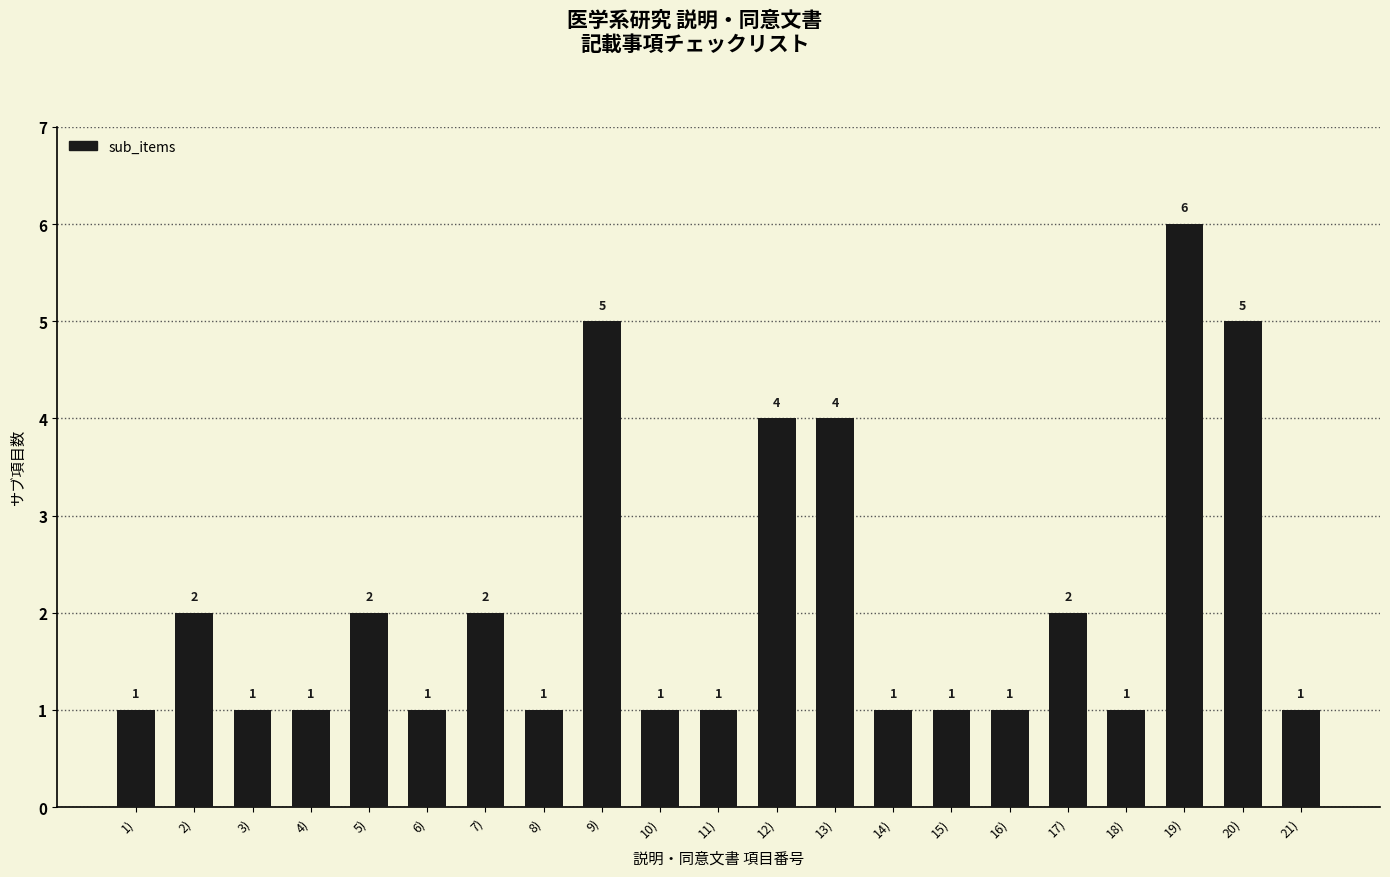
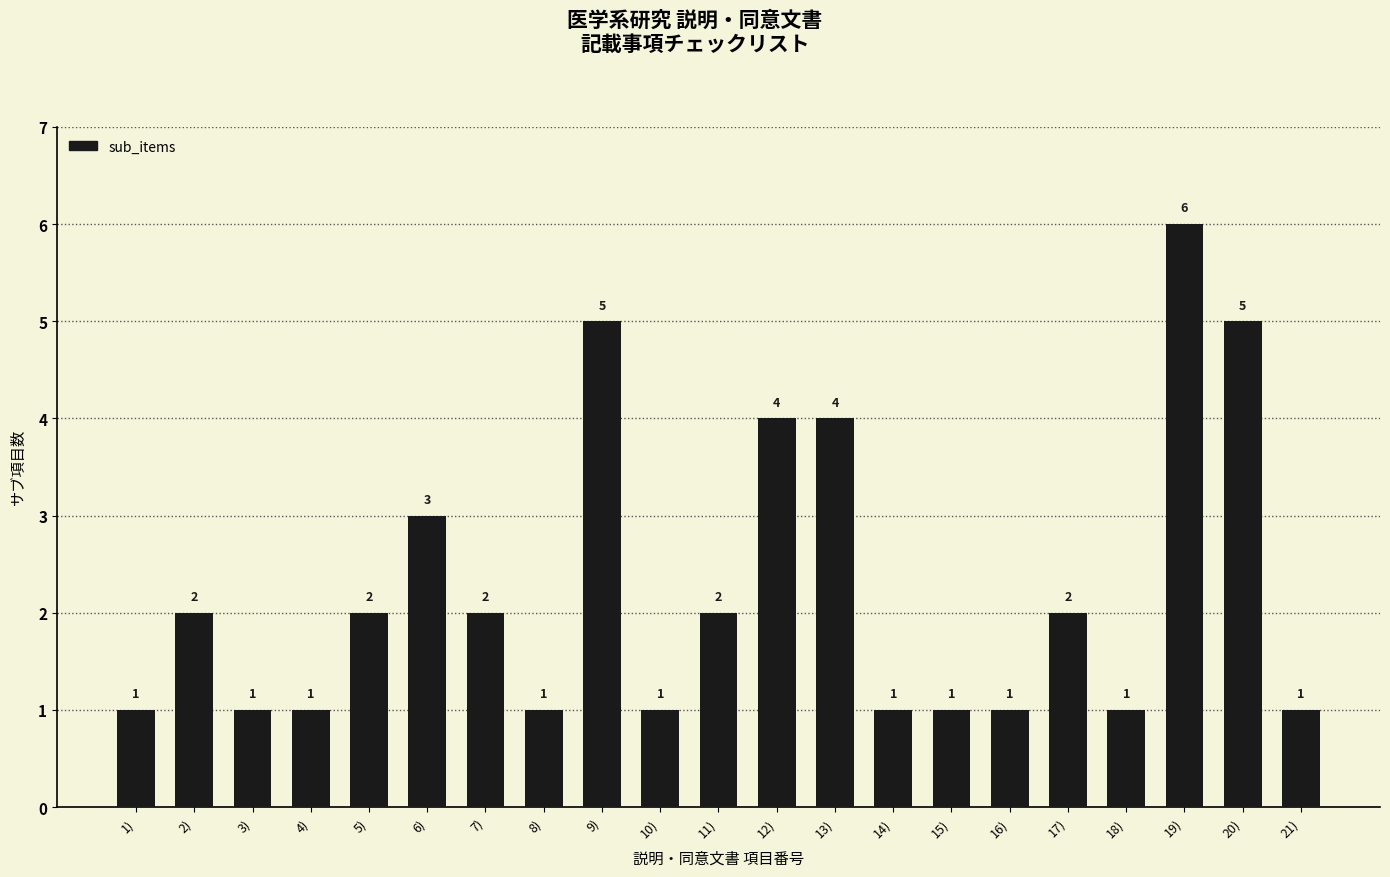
6): 1 -> 3
11): 1 -> 2
